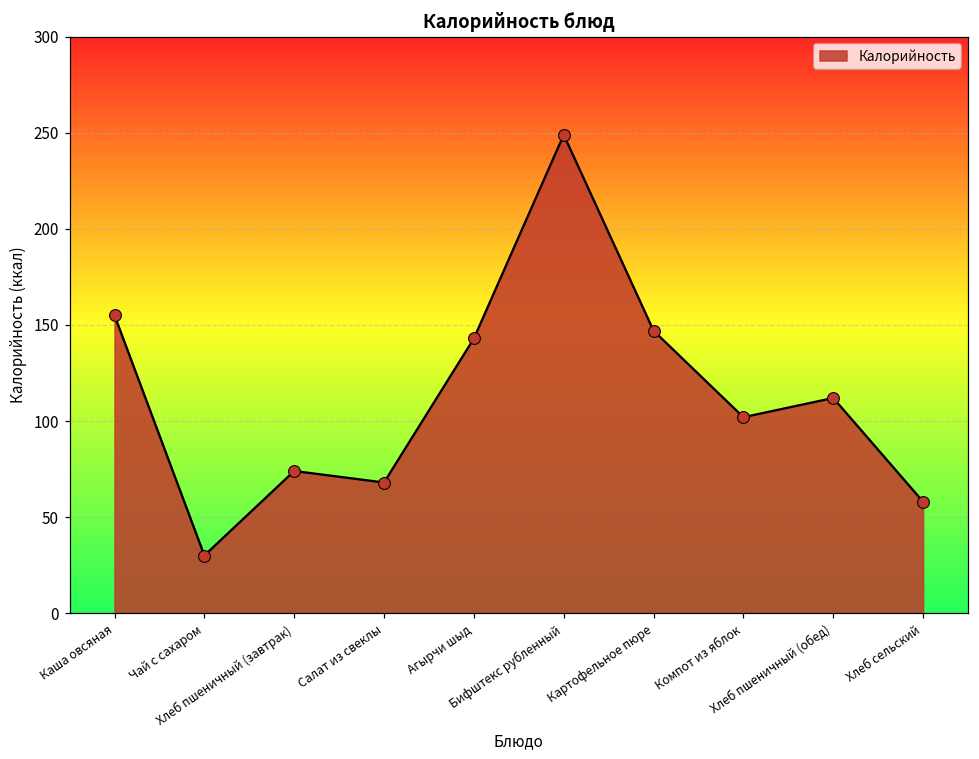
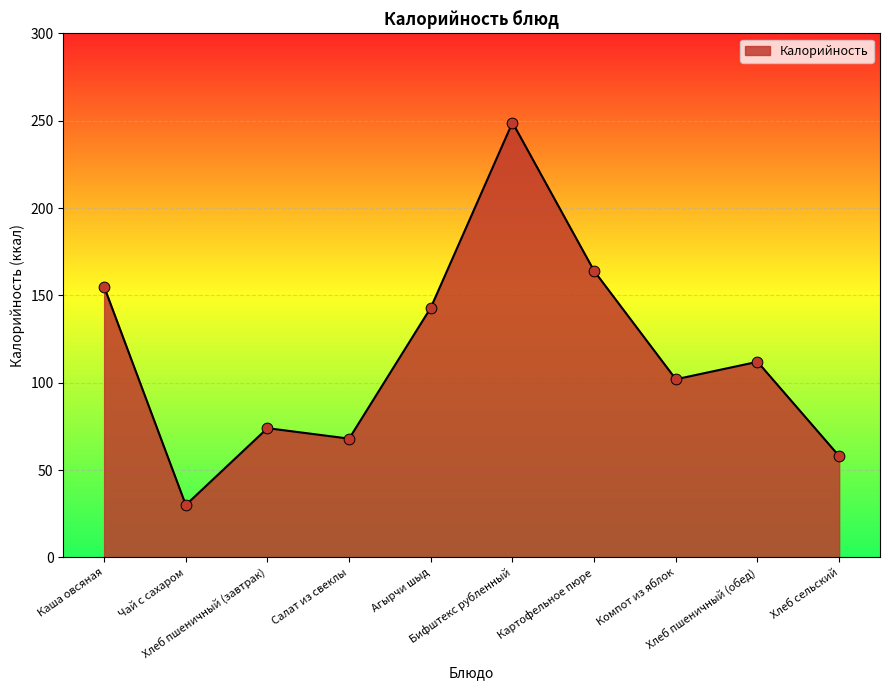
Картофельное пюре: 147 -> 164
